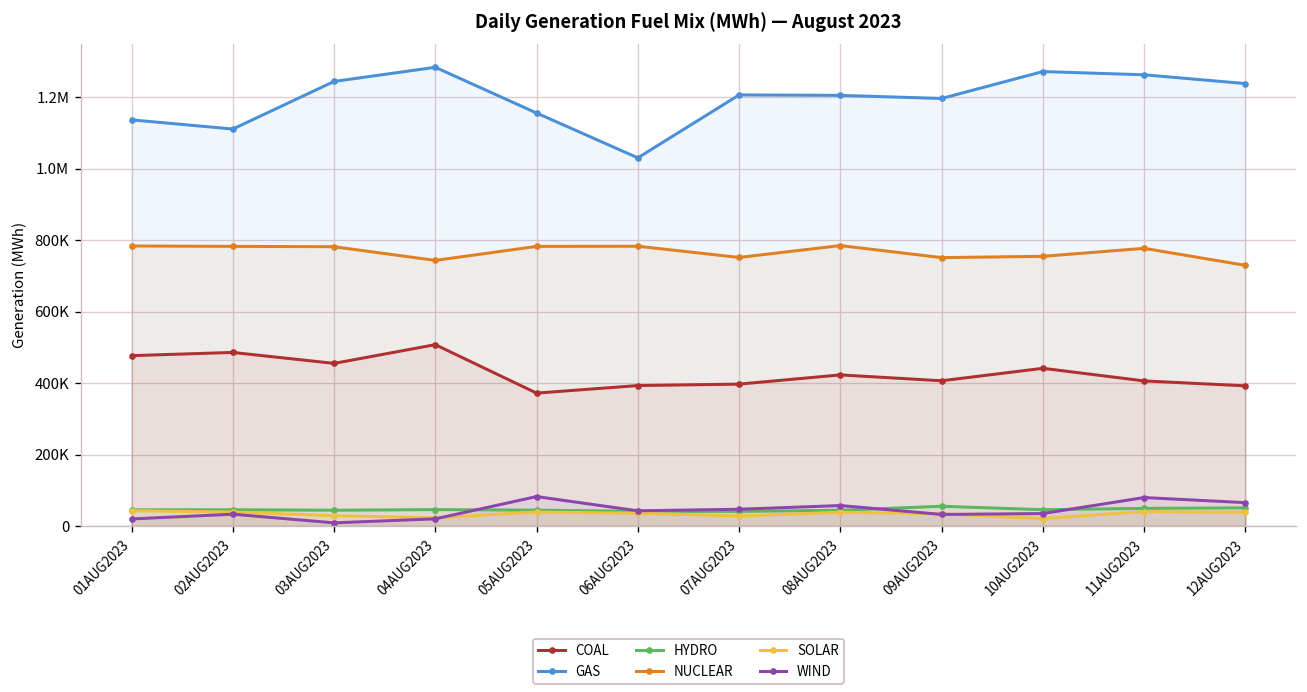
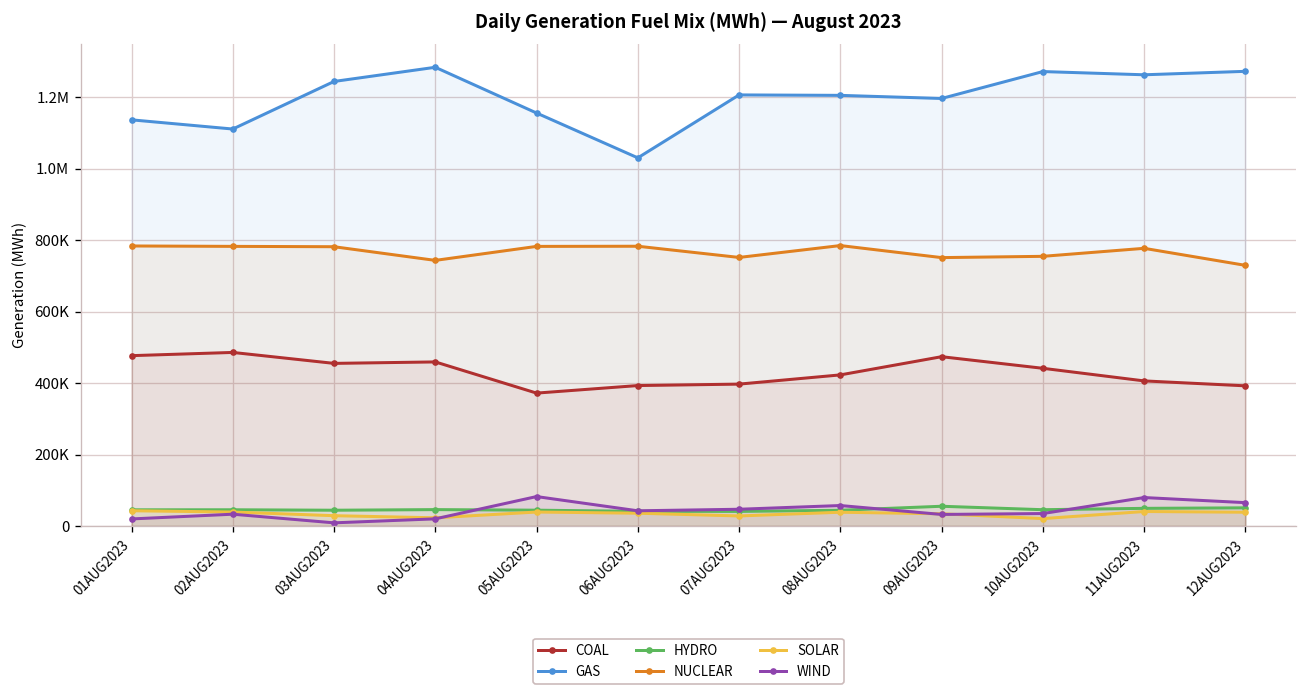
COAL, 04AUG2023: 510000 -> 460000
COAL, 09AUG2023: 410000 -> 470000
GAS, 12AUG2023: 1240000 -> 1270000
